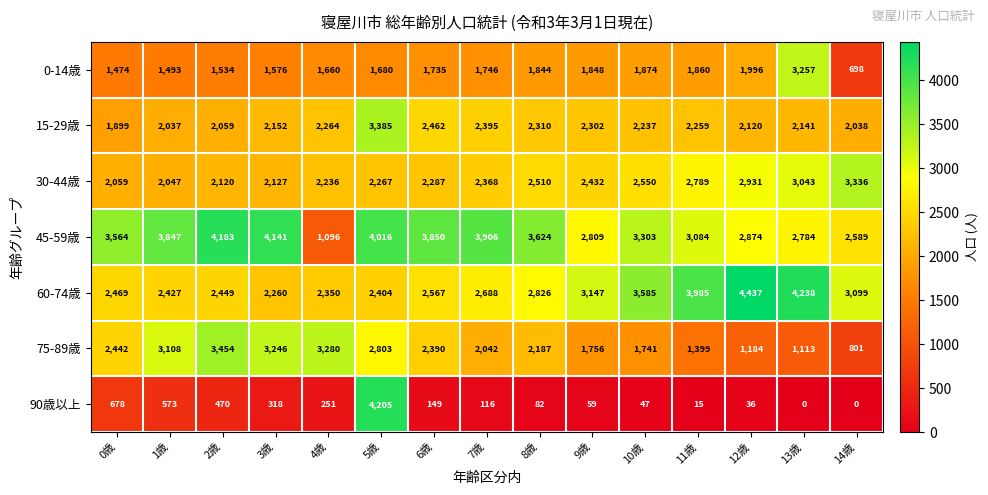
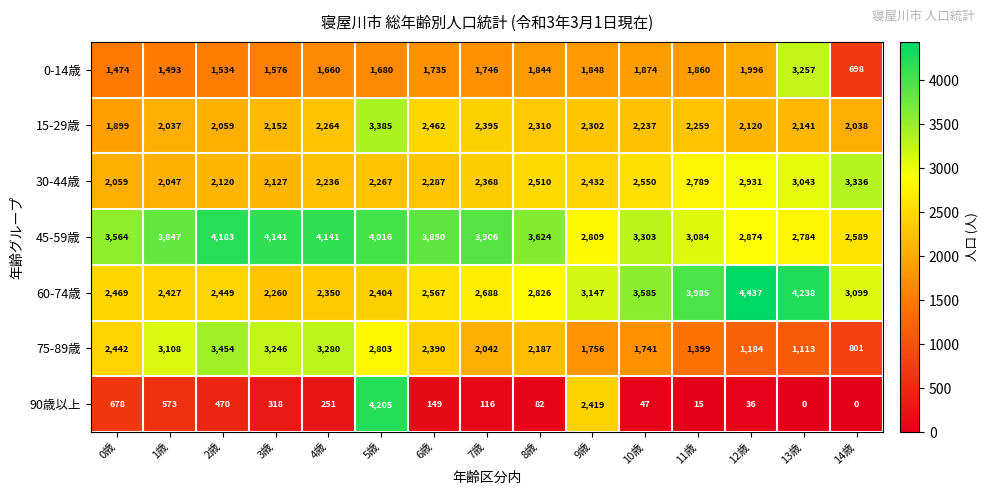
45-59歳, 4歳: 1,096 -> 4,141
90歳以上, 9歳: 59 -> 2,419
